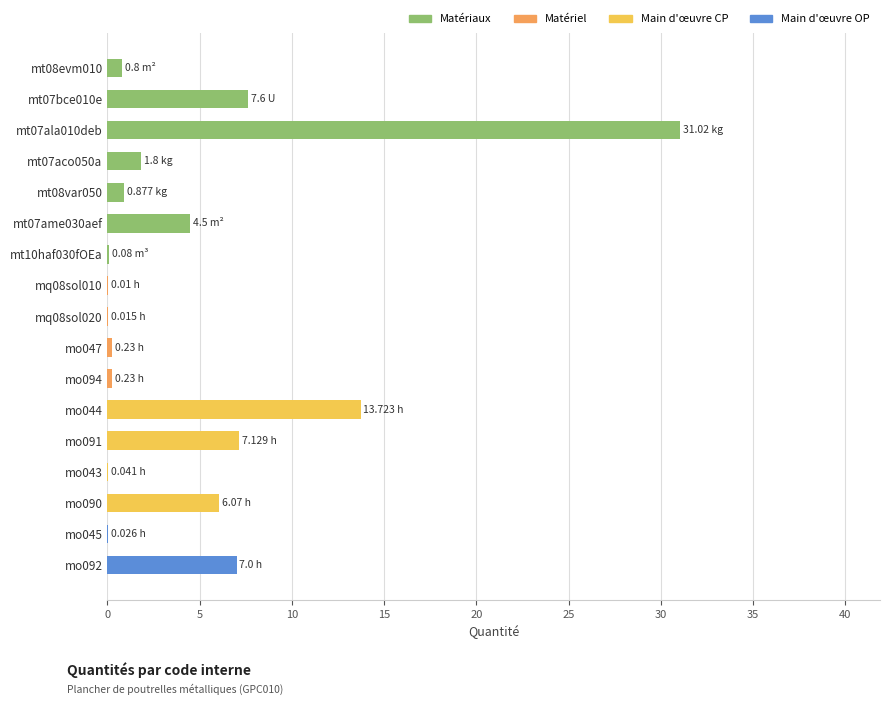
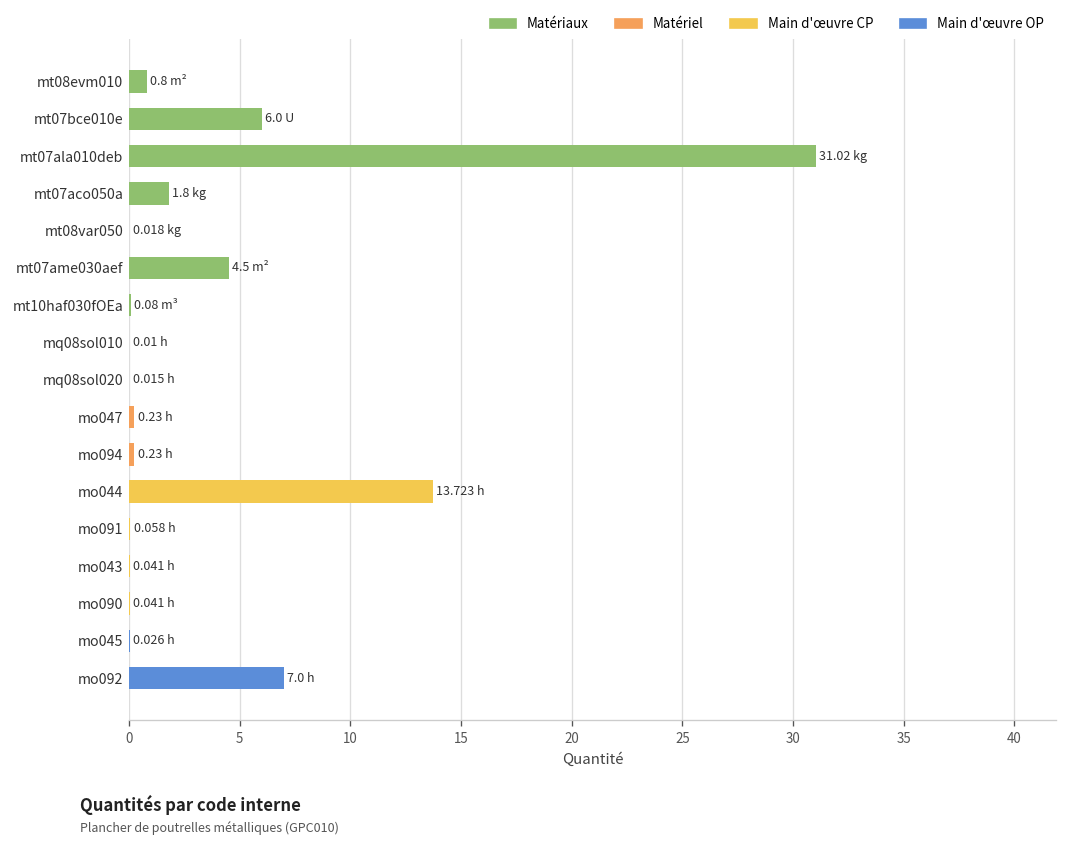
mt07bce010e: 7.6 -> 6.0
mt08var050: 0.877 -> 0.018
mo091: 7.129 -> 0.058
mo090: 6.07 -> 0.041
